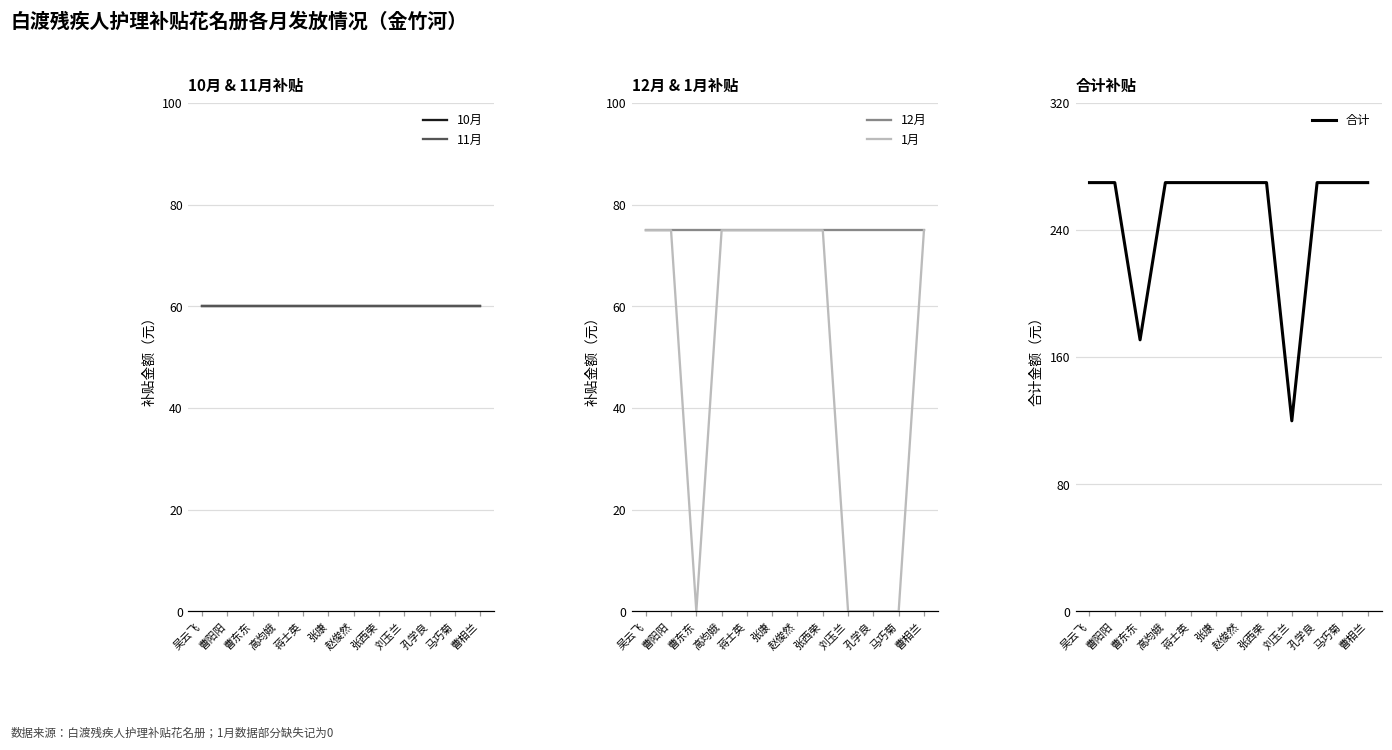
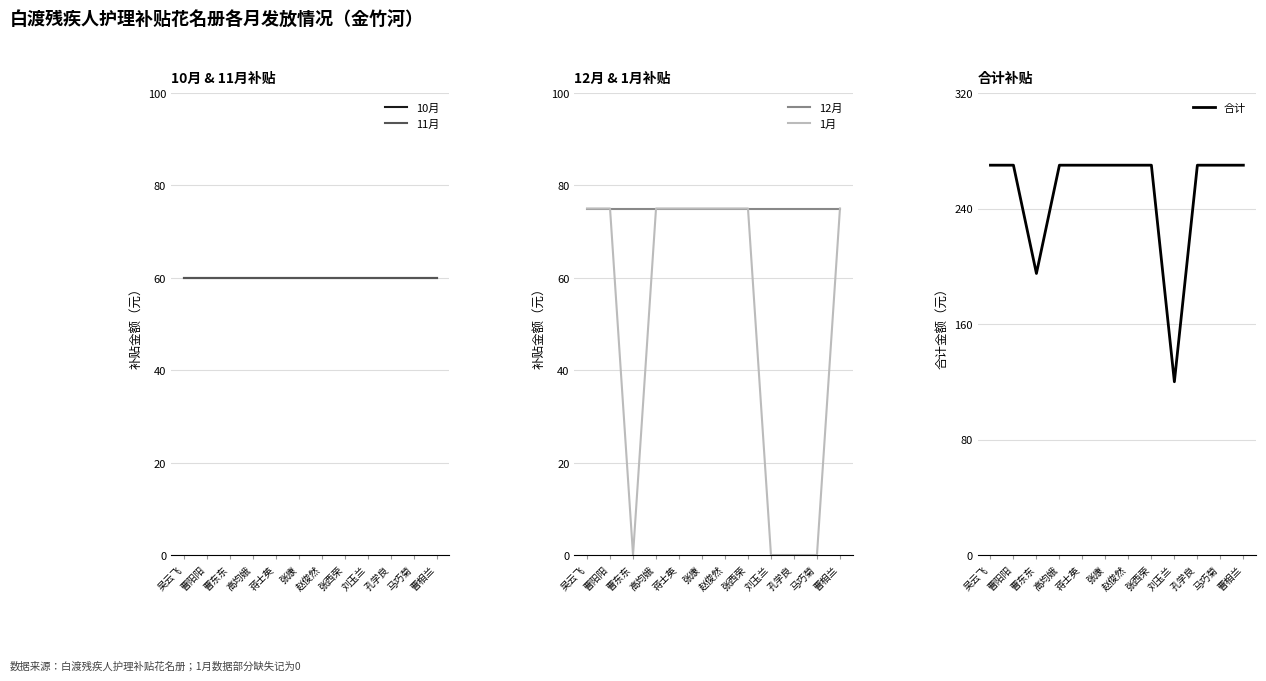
合计补贴, 曹东东: 171 -> 195
